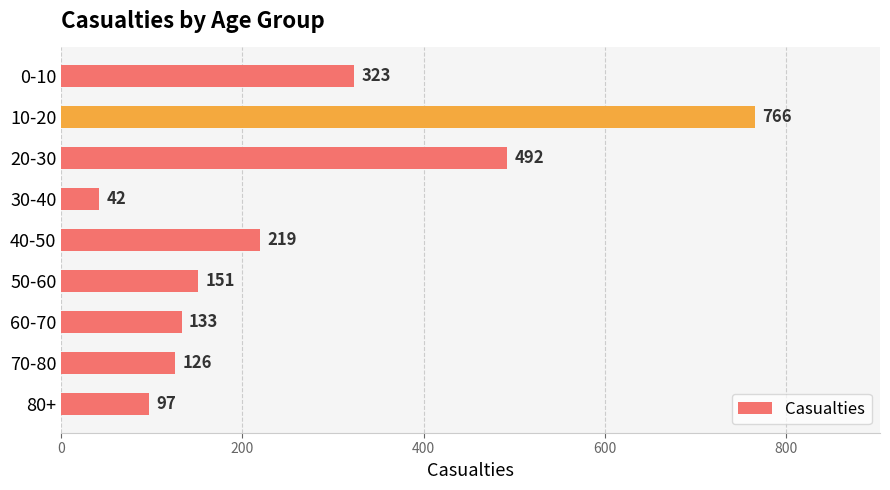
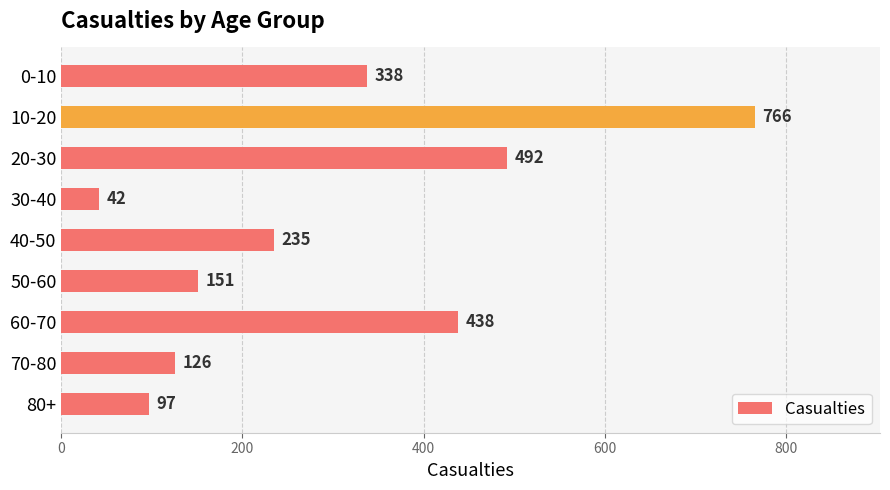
0-10: 323 -> 338
40-50: 219 -> 235
60-70: 133 -> 438
